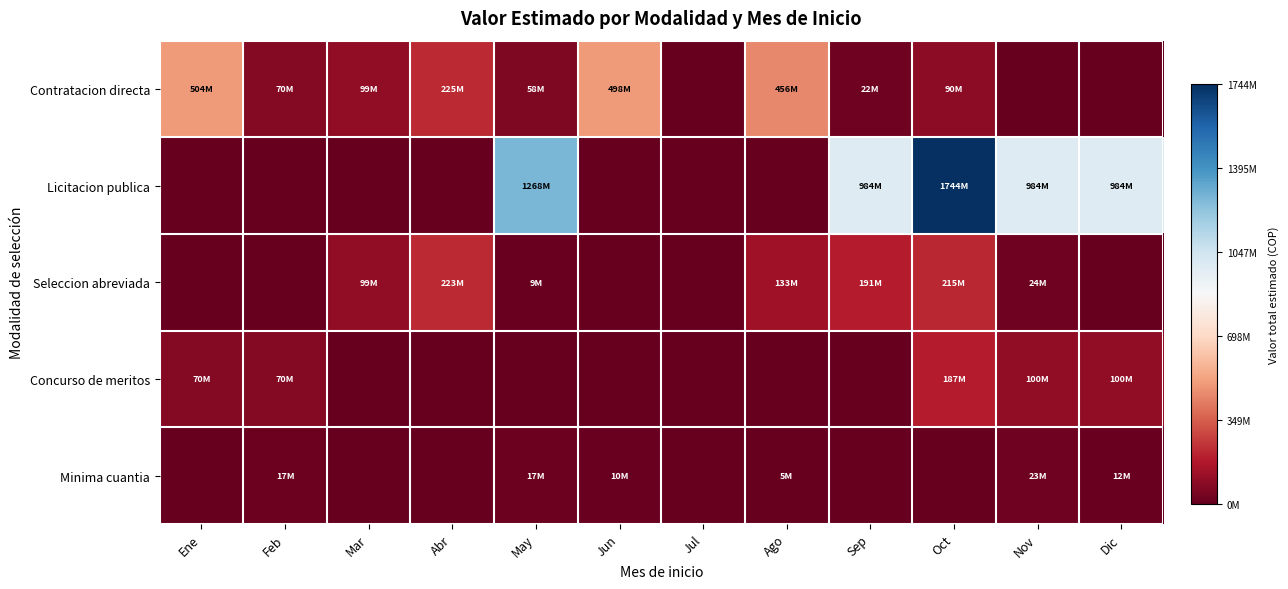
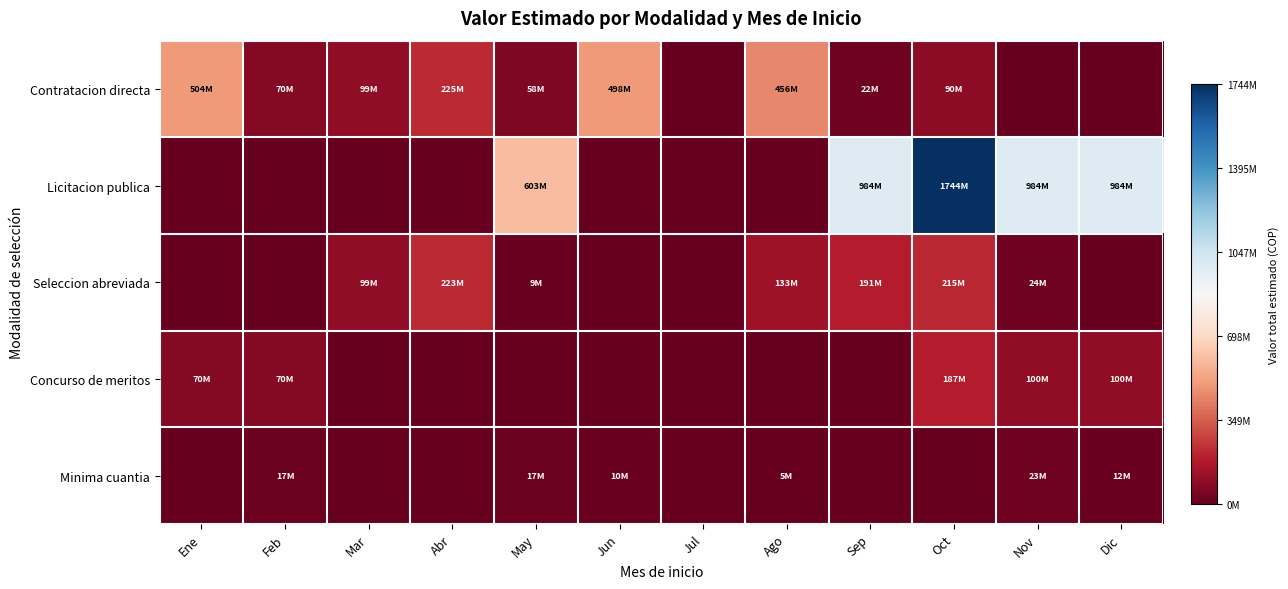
Licitacion publica, May: 1268M -> 603M
